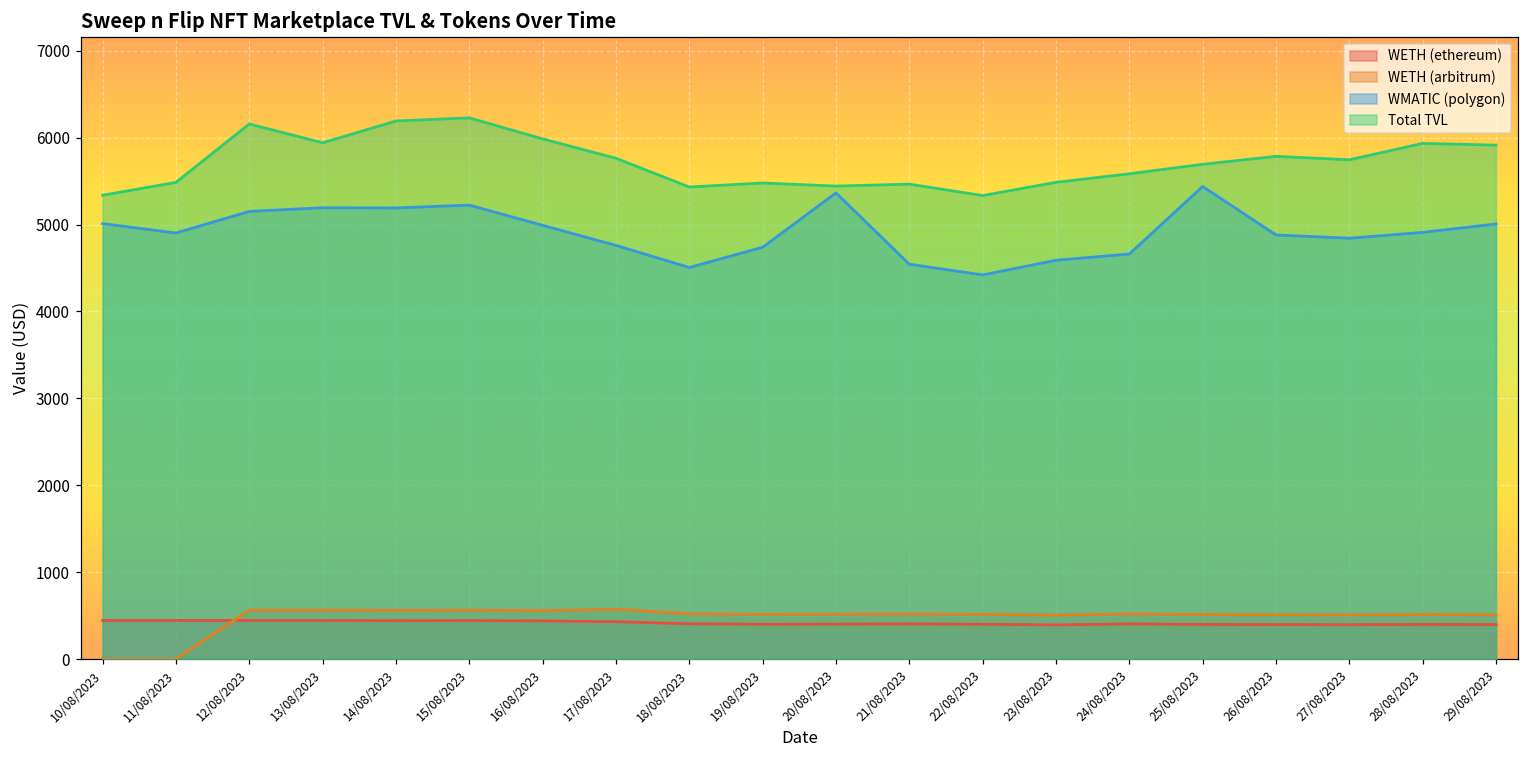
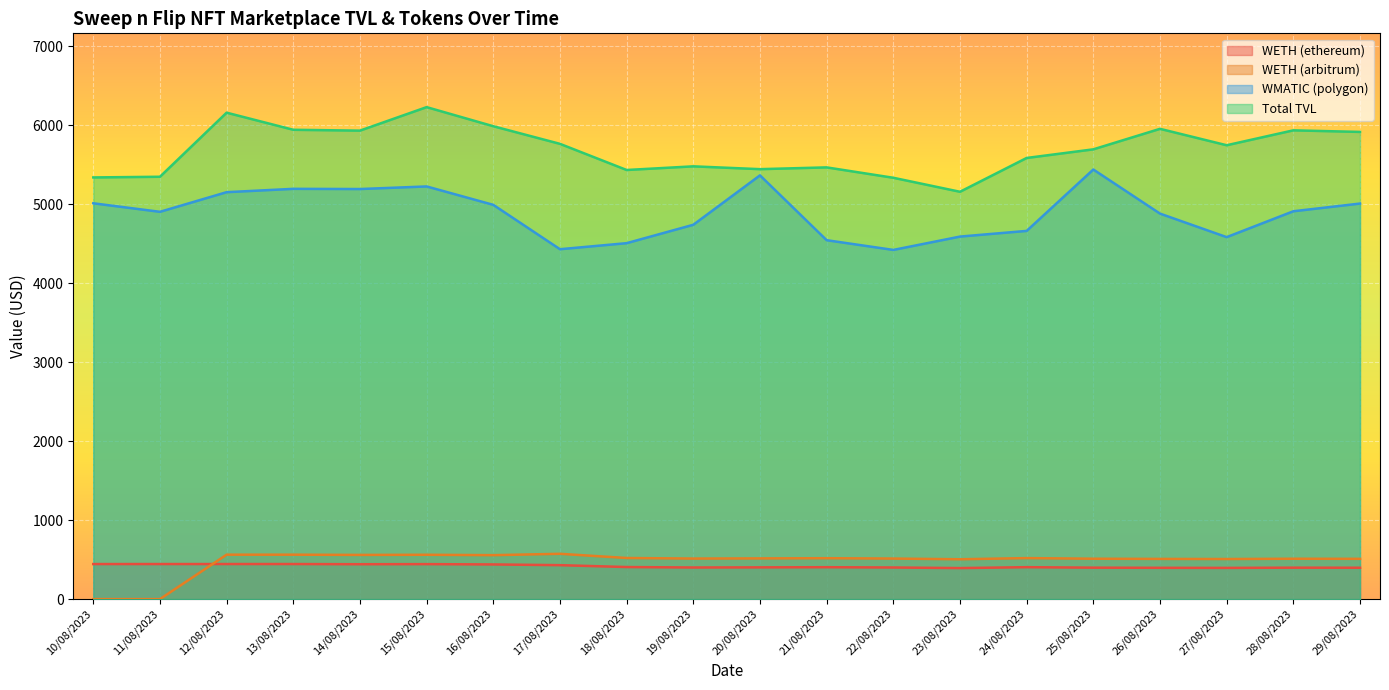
Total TVL, 11/08/2023: 5500 -> 5300
Total TVL, 14/08/2023: 6200 -> 5900
WMATIC (polygon), 17/08/2023: 4800 -> 4400
Total TVL, 23/08/2023: 5500 -> 5200
Total TVL, 26/08/2023: 5800 -> 6000
WMATIC (polygon), 27/08/2023: 4800 -> 4600
